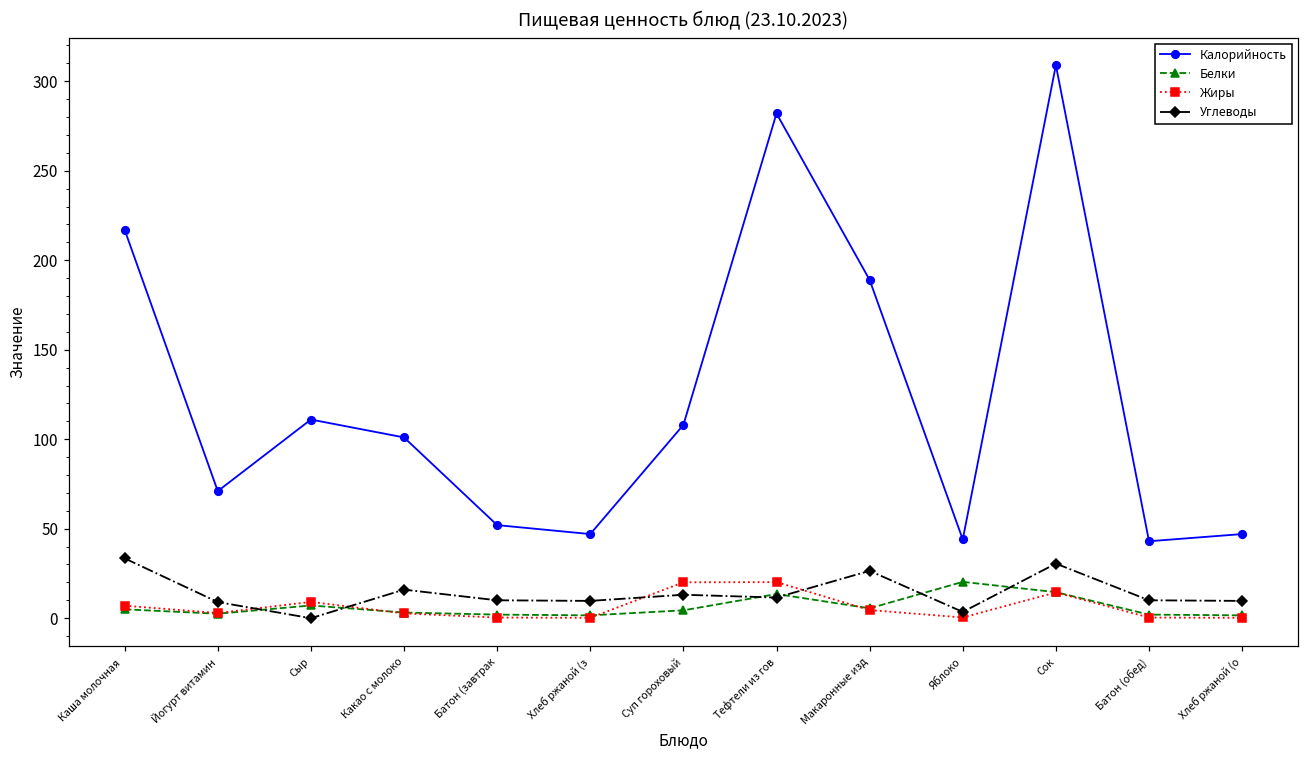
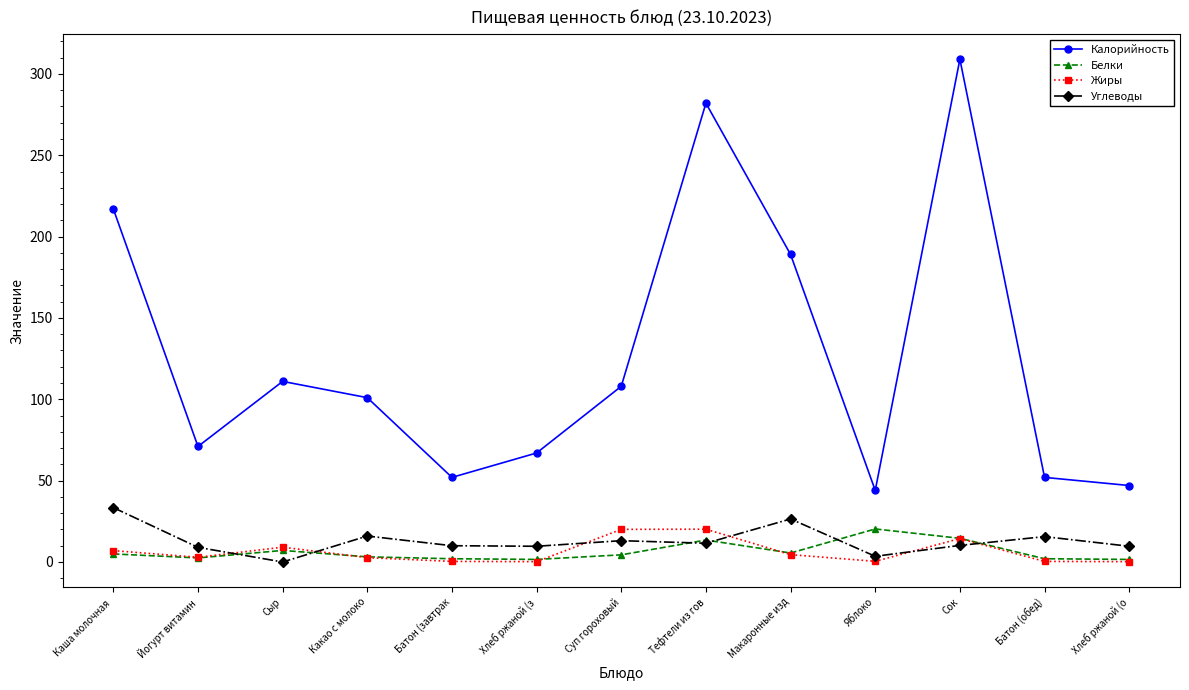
Калорийность, Хлеб ржаной (з: 47 -> 67
Углеводы, Сок: 31 -> 10
Калорийность, Батон (обед): 43 -> 52
Углеводы, Батон (обед): 10 -> 16
